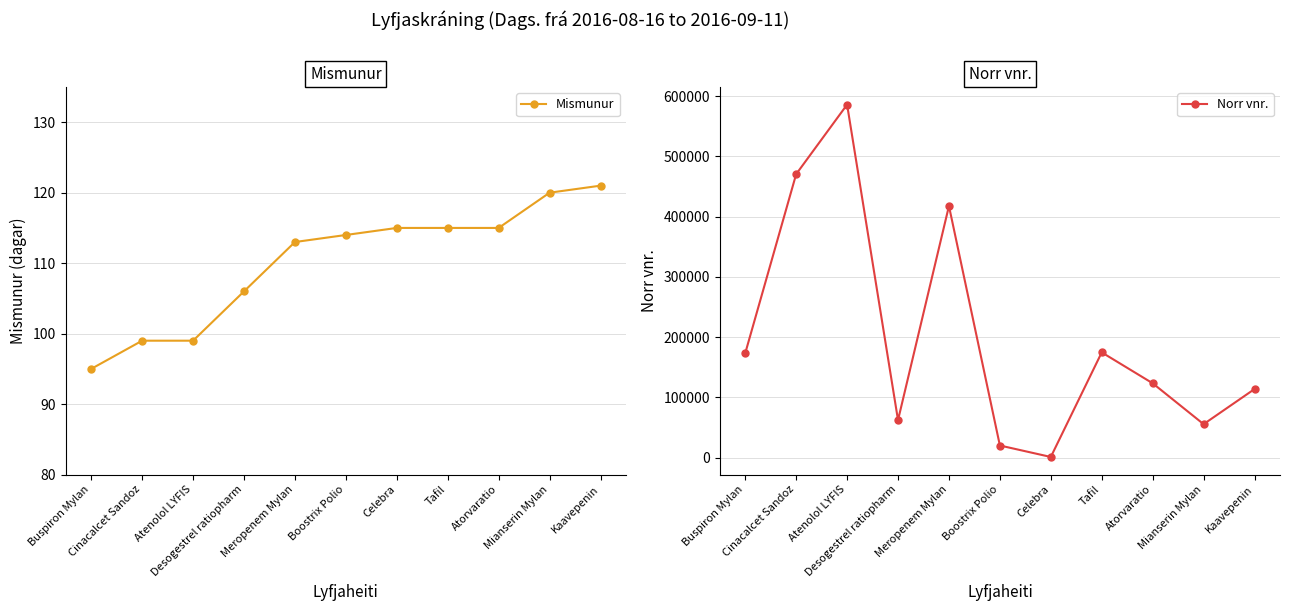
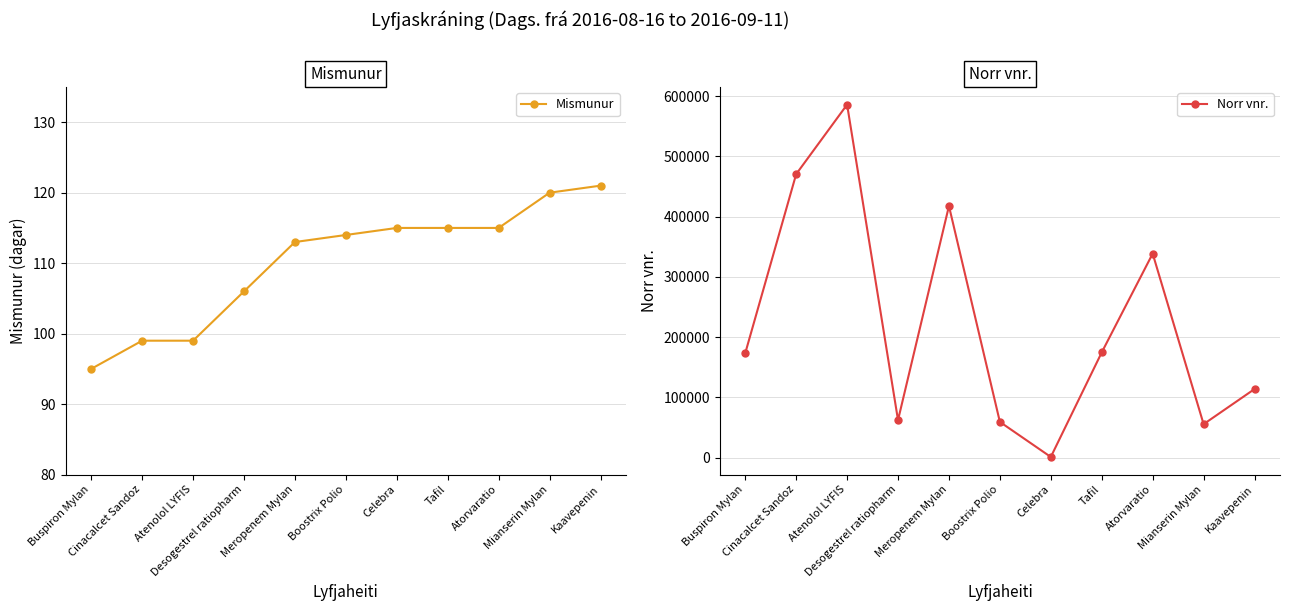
Norr vnr., Boostrix Polio: 20000 -> 60000
Norr vnr., Atorvaratio: 120000 -> 340000
